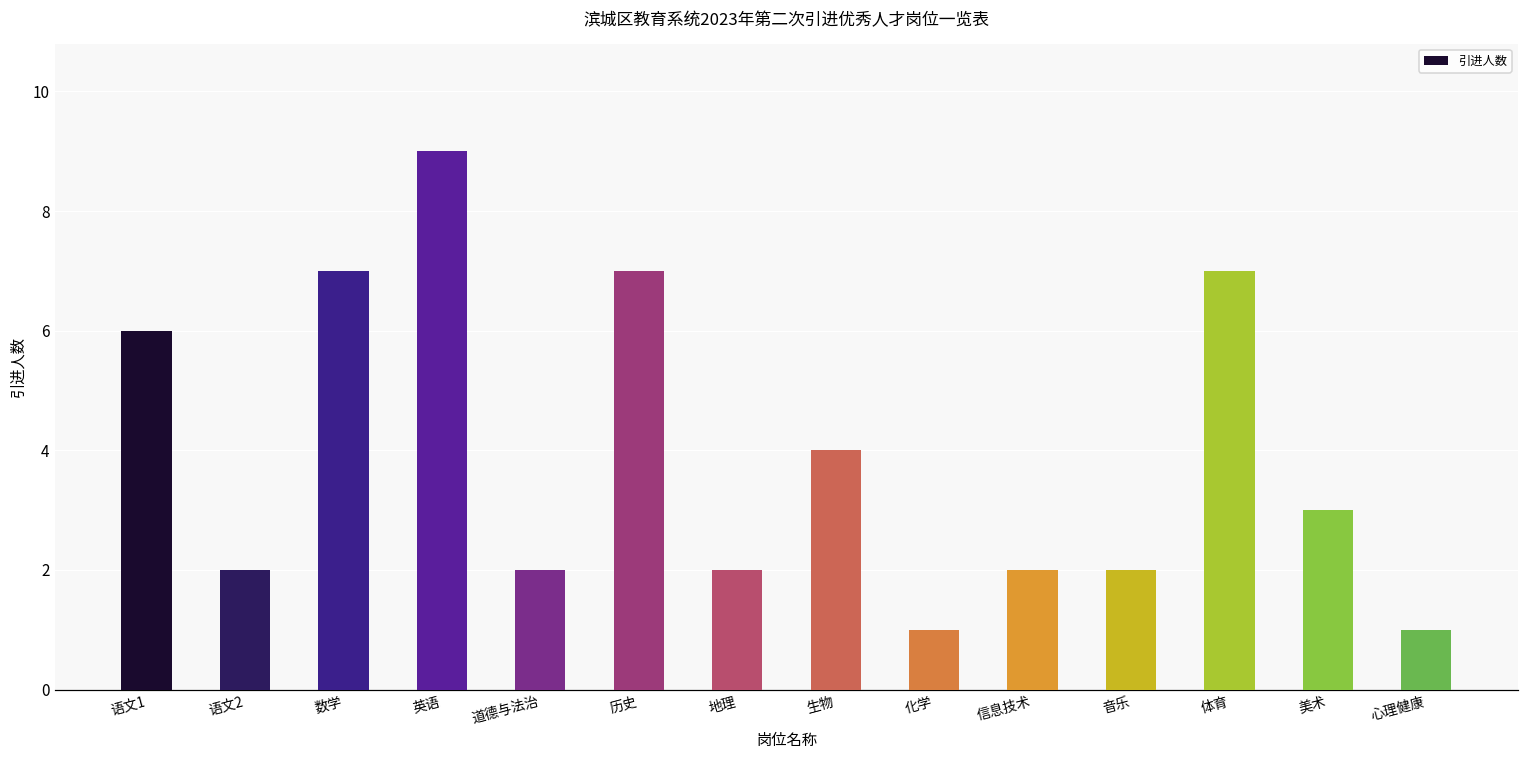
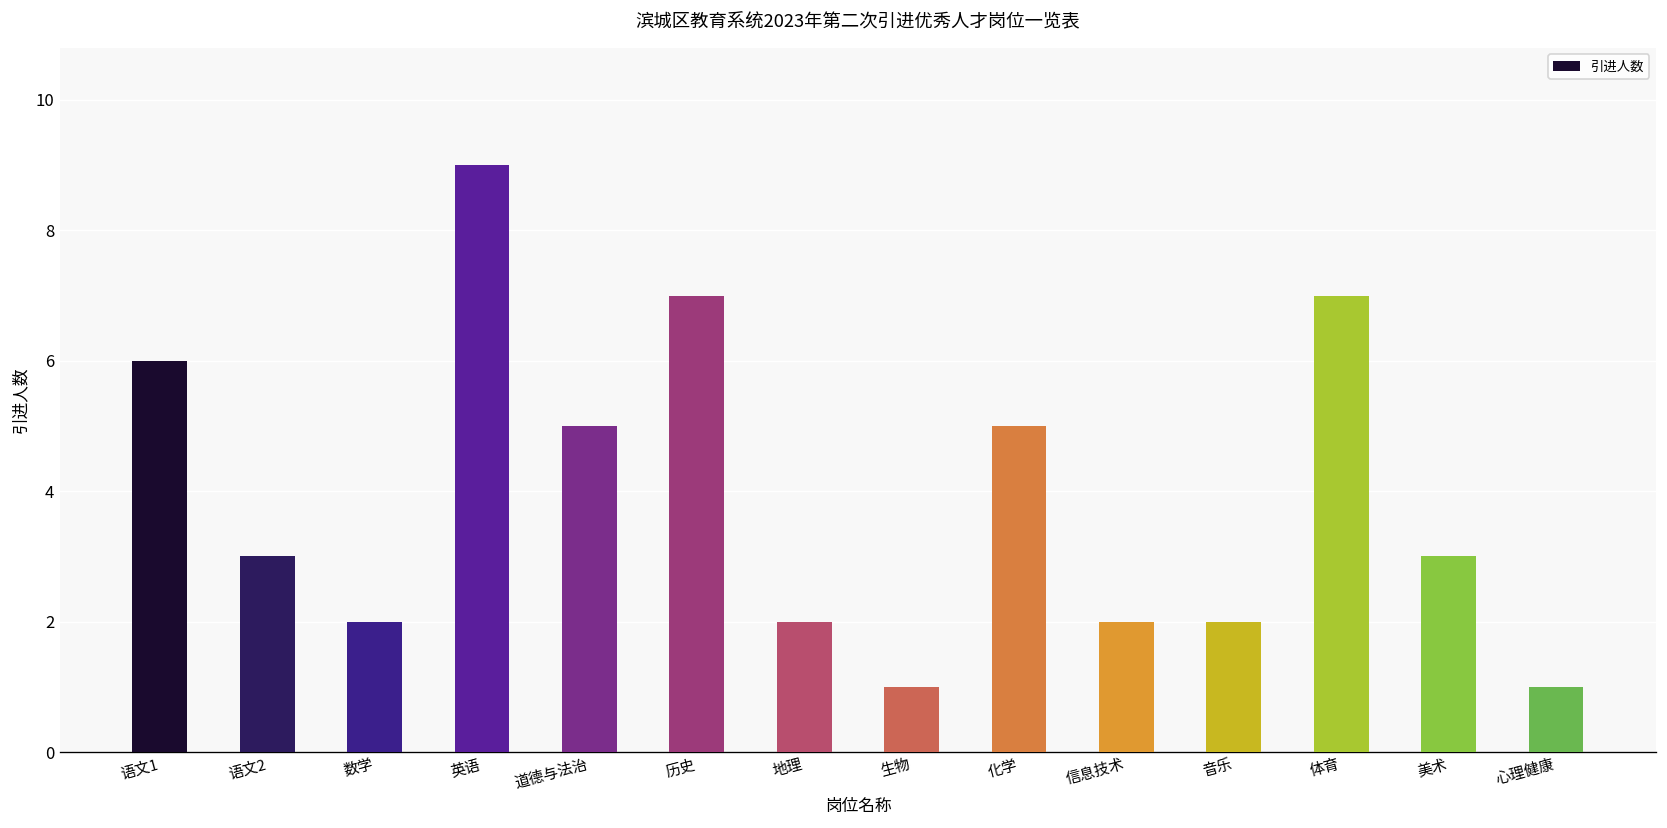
语文2: 2 -> 3
数学: 7 -> 2
道德与法治: 2 -> 5
生物: 4 -> 1
化学: 1 -> 5
